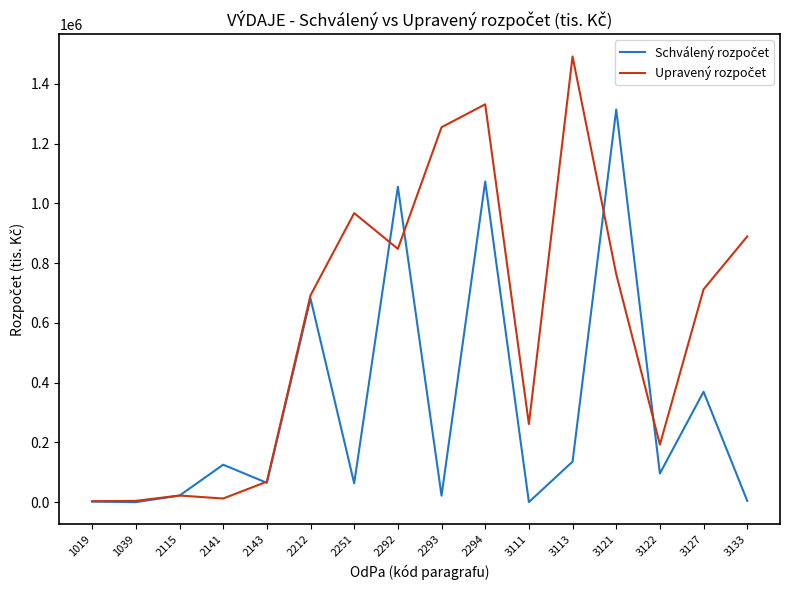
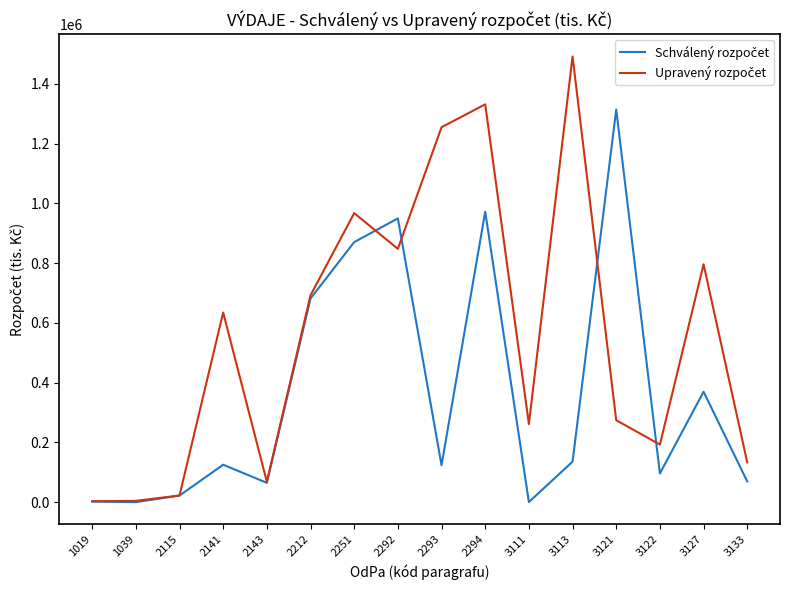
Upravený rozpočet, 2141: 10000 -> 630000
Schválený rozpočet, 2251: 60000 -> 870000
Schválený rozpočet, 2292: 1060000 -> 950000
Schválený rozpočet, 2293: 20000 -> 120000
Schválený rozpočet, 2294: 1070000 -> 970000
Upravený rozpočet, 3121: 760000 -> 270000
Upravený rozpočet, 3127: 710000 -> 800000
Schválený rozpočet, 3133: 0 -> 70000
Upravený rozpočet, 3133: 890000 -> 130000
